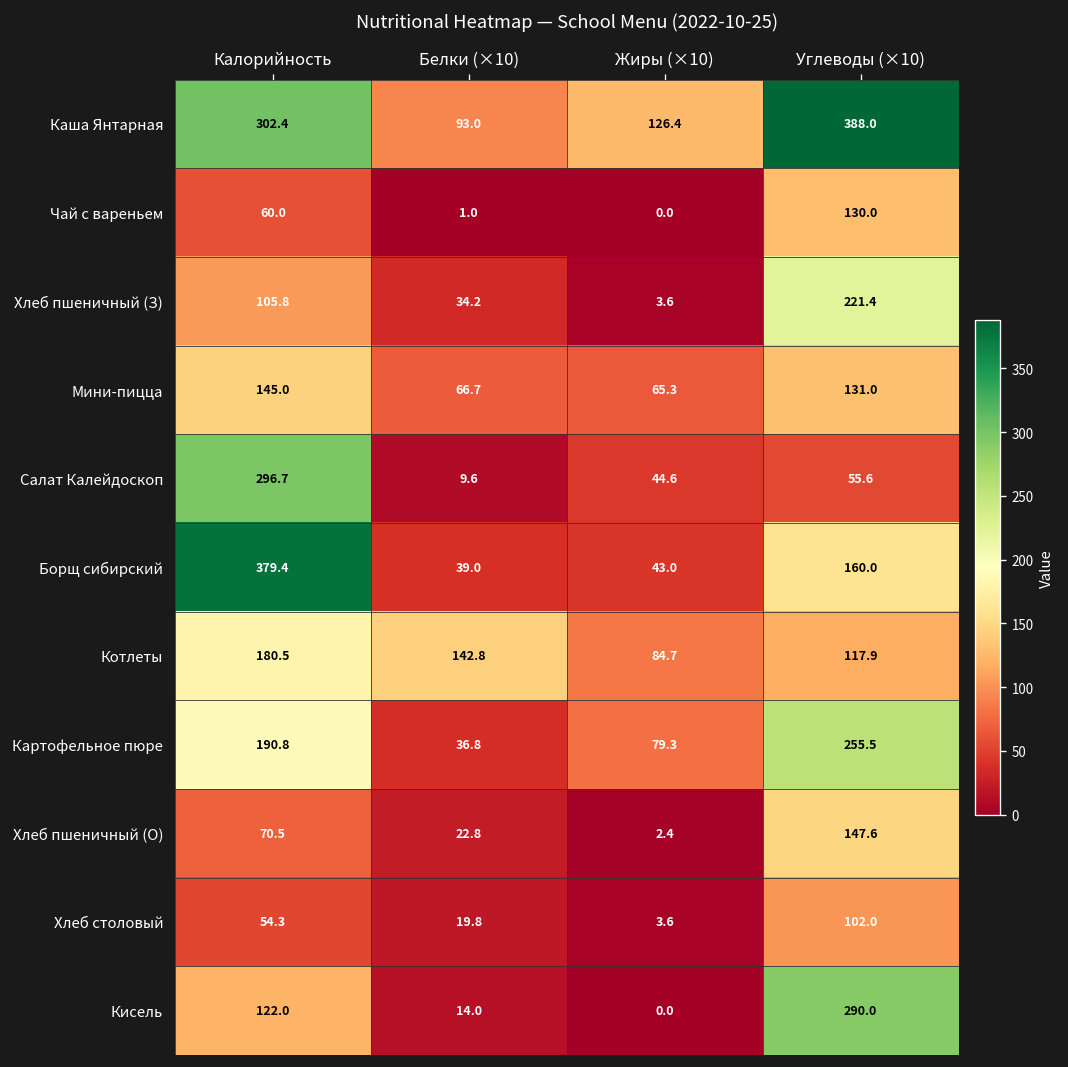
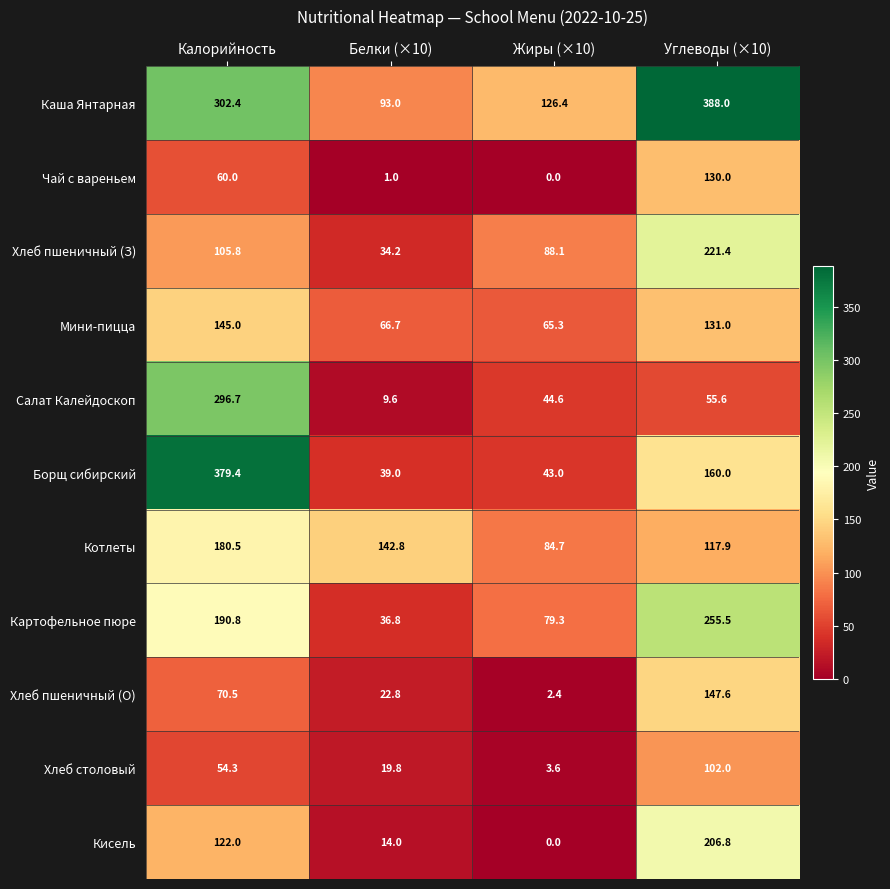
Хлеб пшеничный (З), Жиры (×10): 3.6 -> 88.1
Кисель, Углеводы (×10): 290.0 -> 206.8
